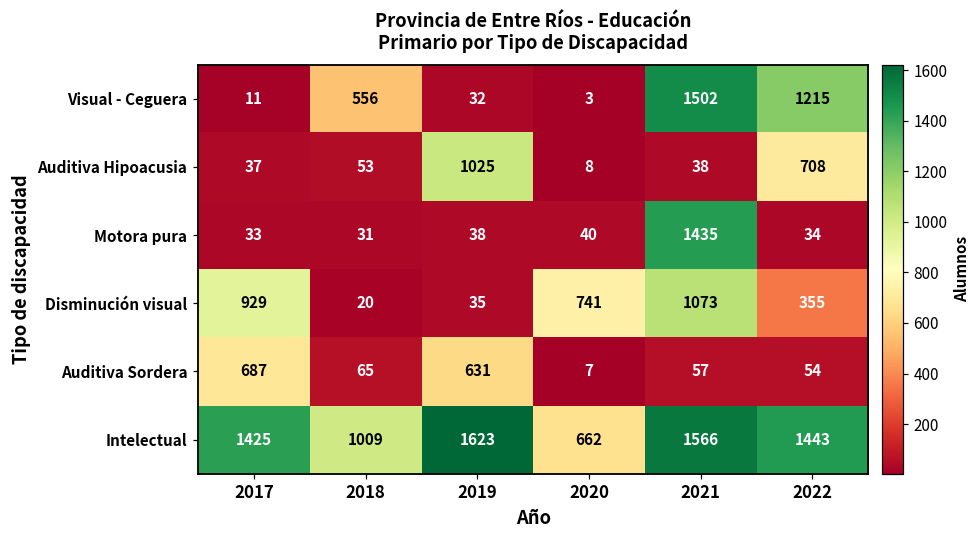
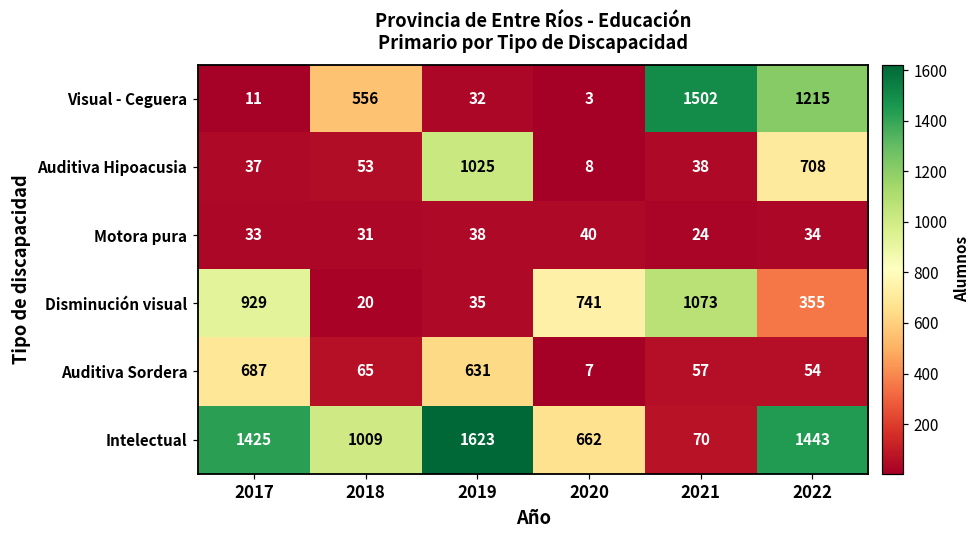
Motora pura, 2021: 1435 -> 24
Intelectual, 2021: 1566 -> 70
